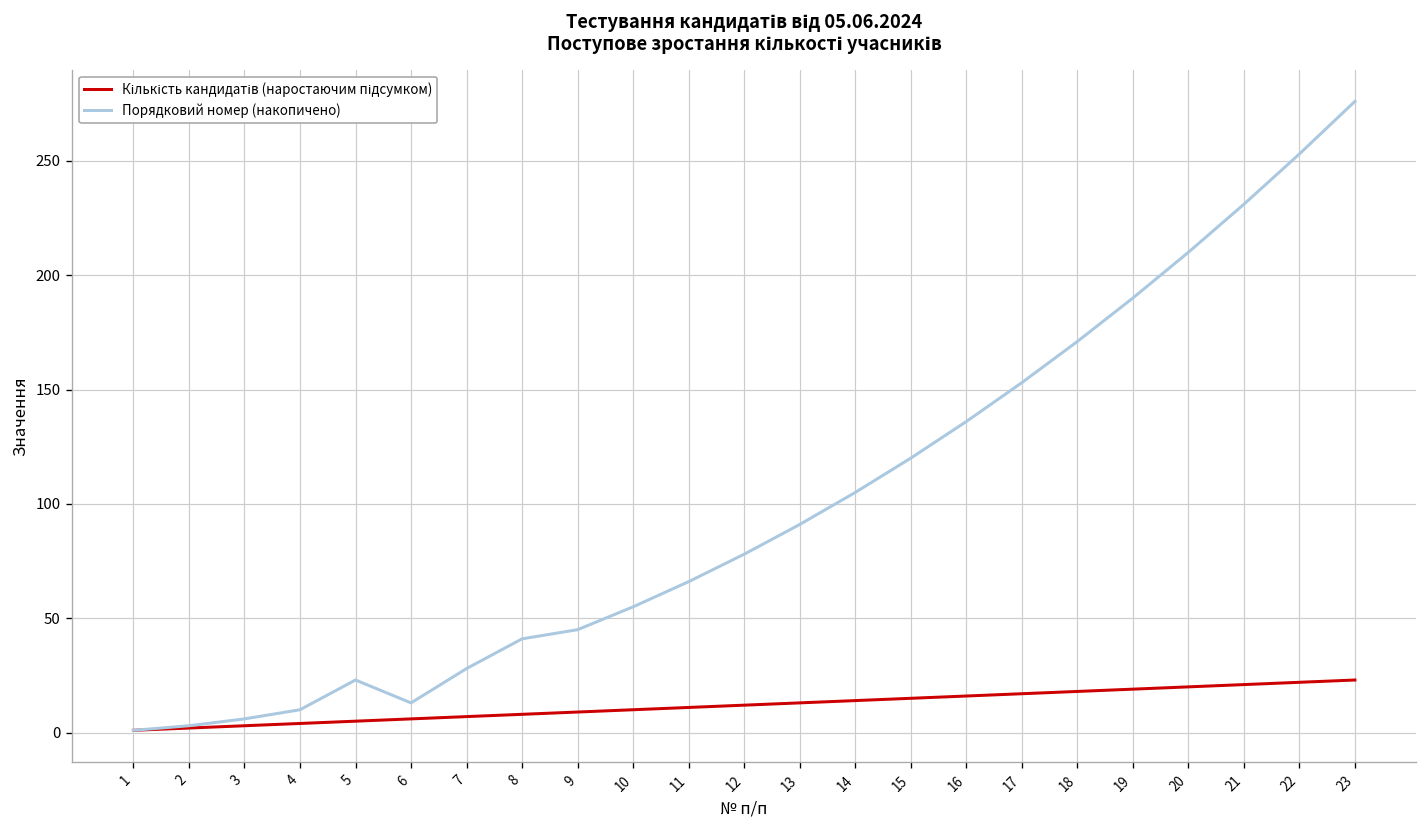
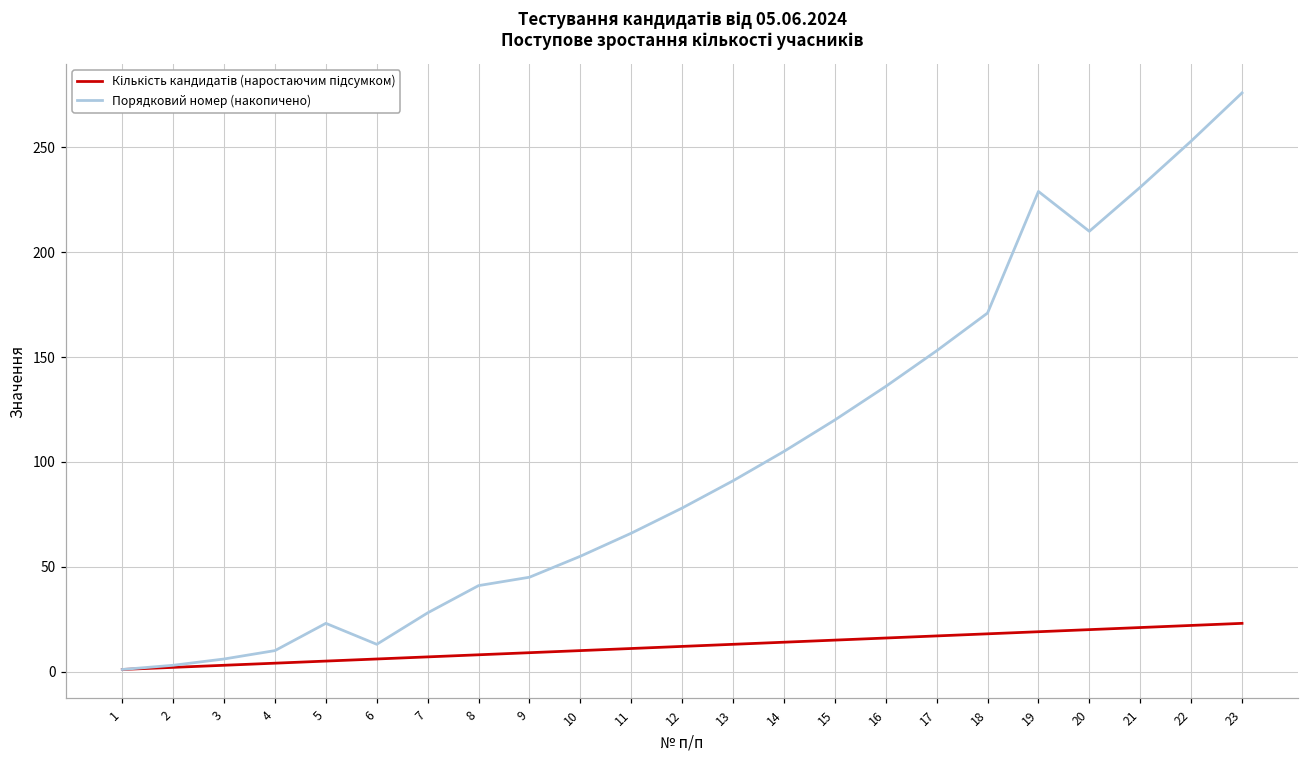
Порядковий номер (накопичено), 19: 190 -> 229
